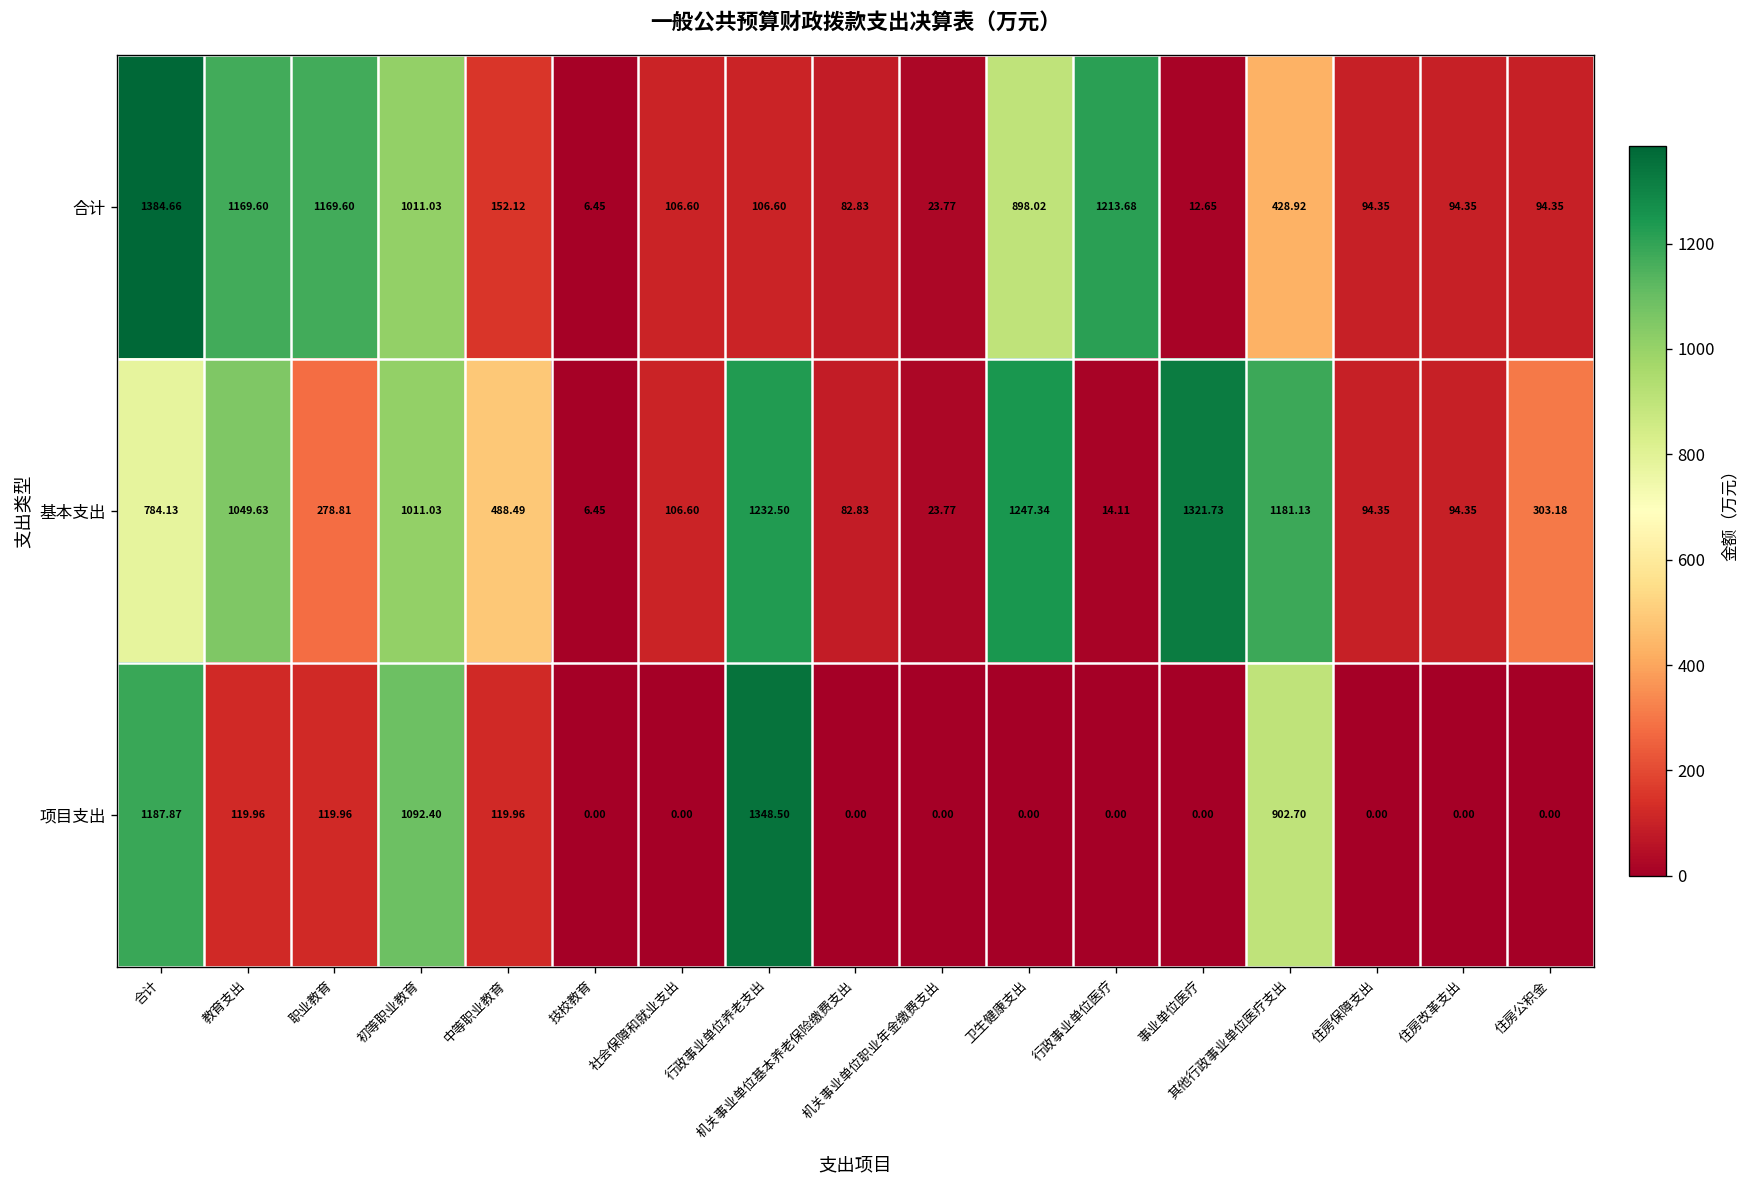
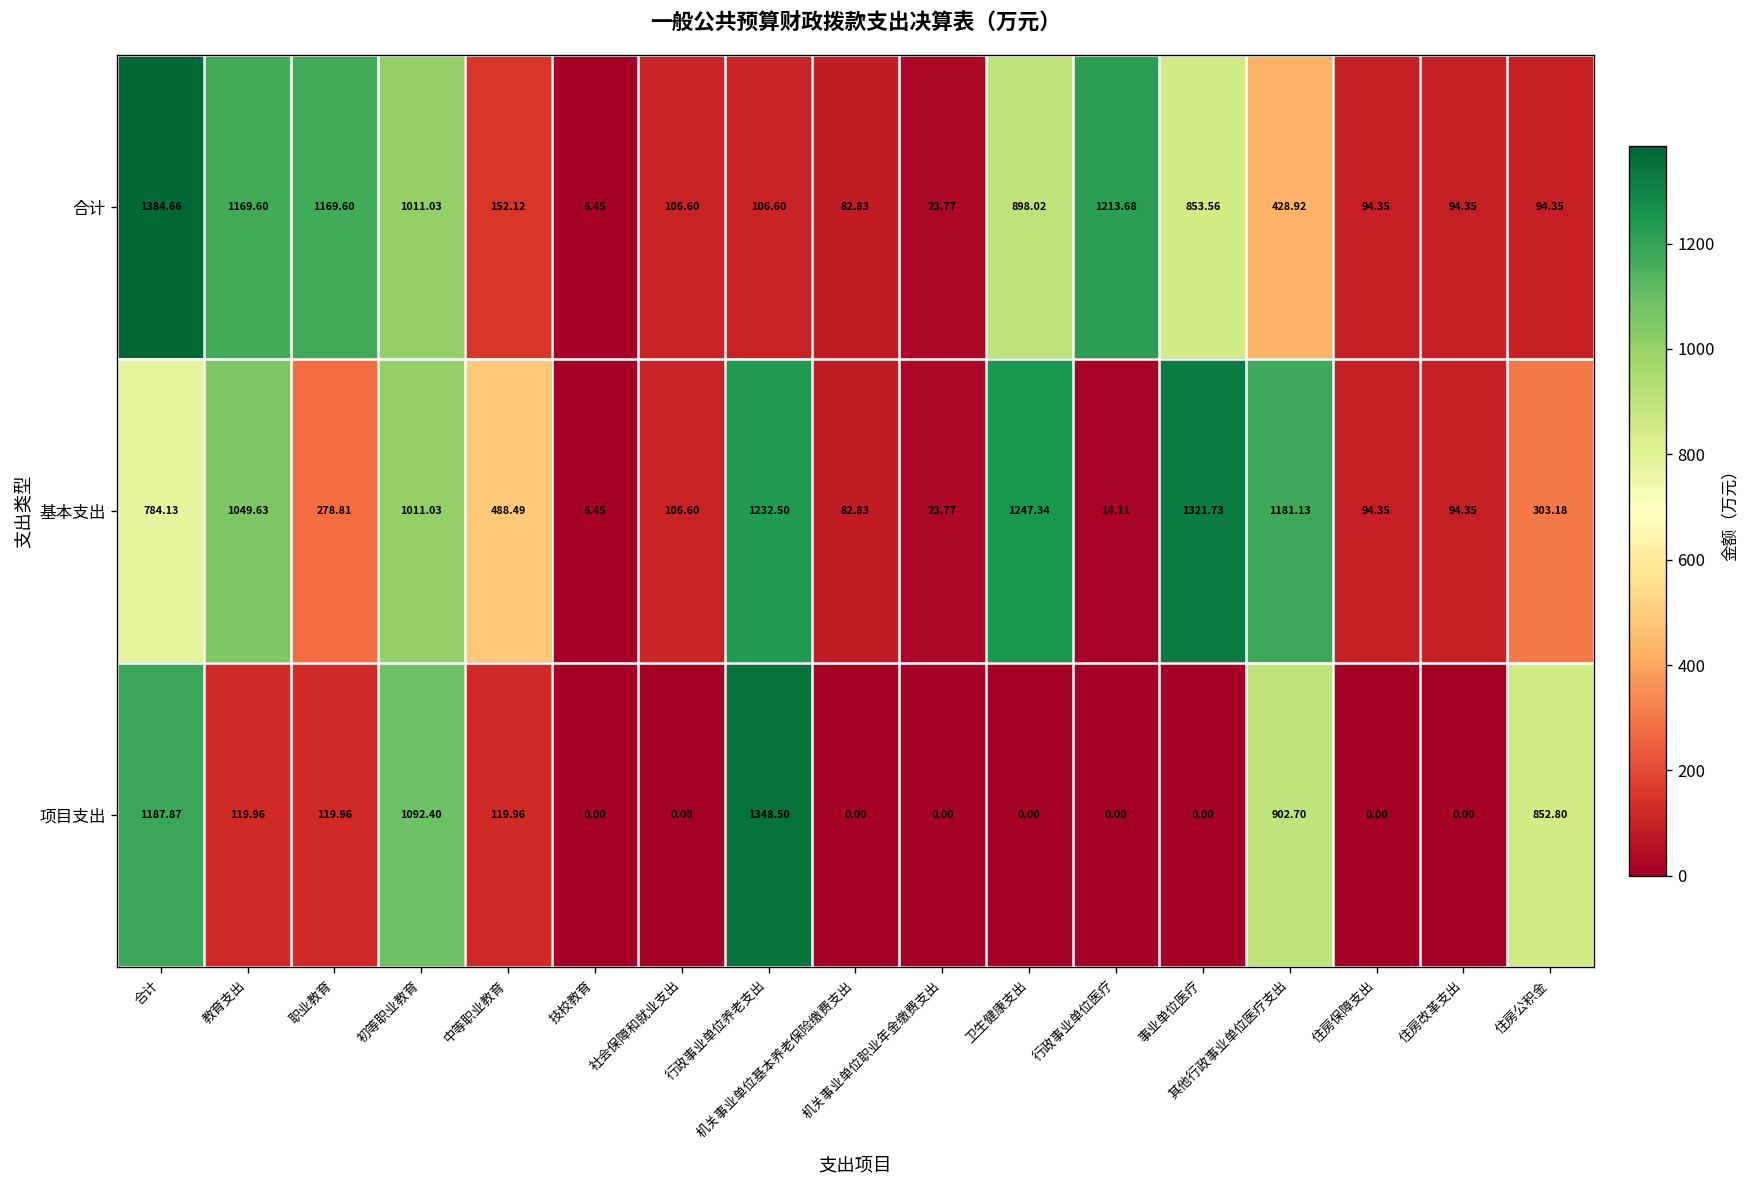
合计, 事业单位医疗: 12.65 -> 853.56
项目支出, 住房公积金: 0.00 -> 852.80
